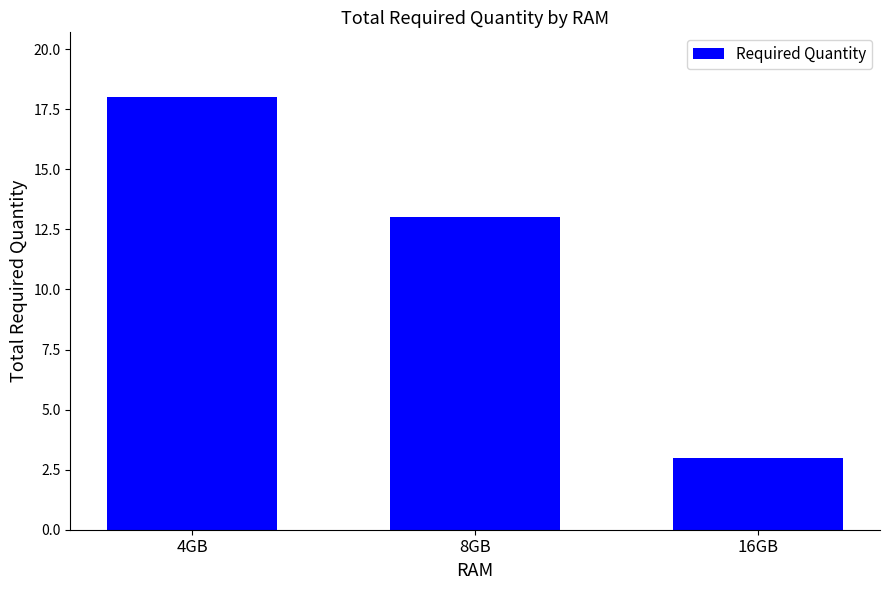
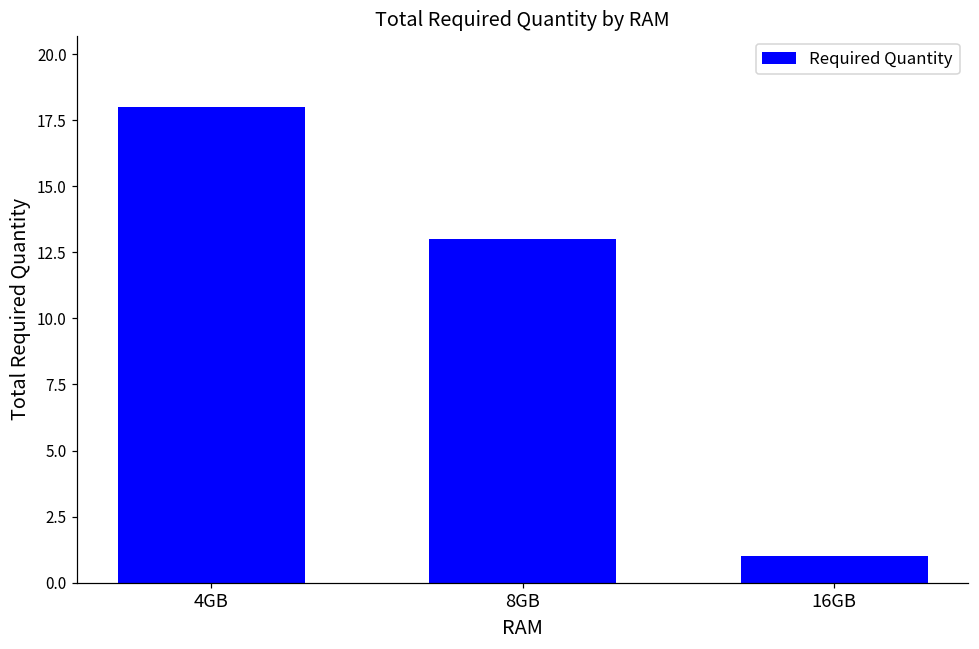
16GB: 3 -> 1
